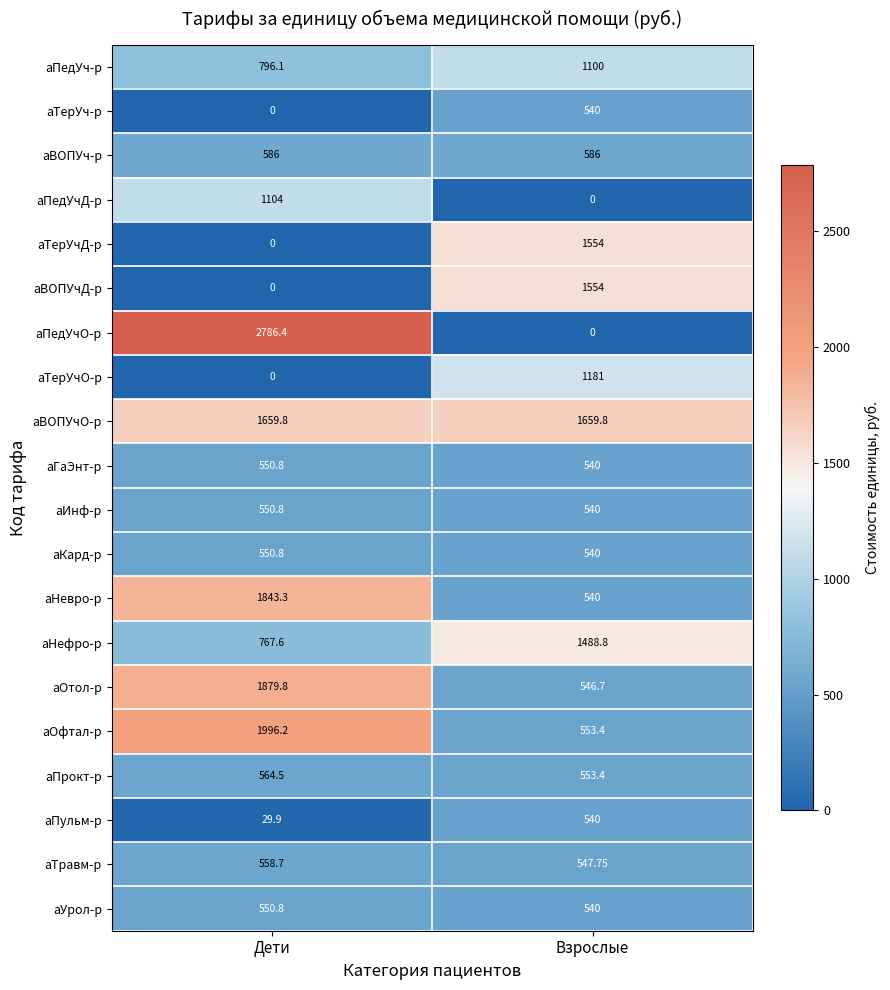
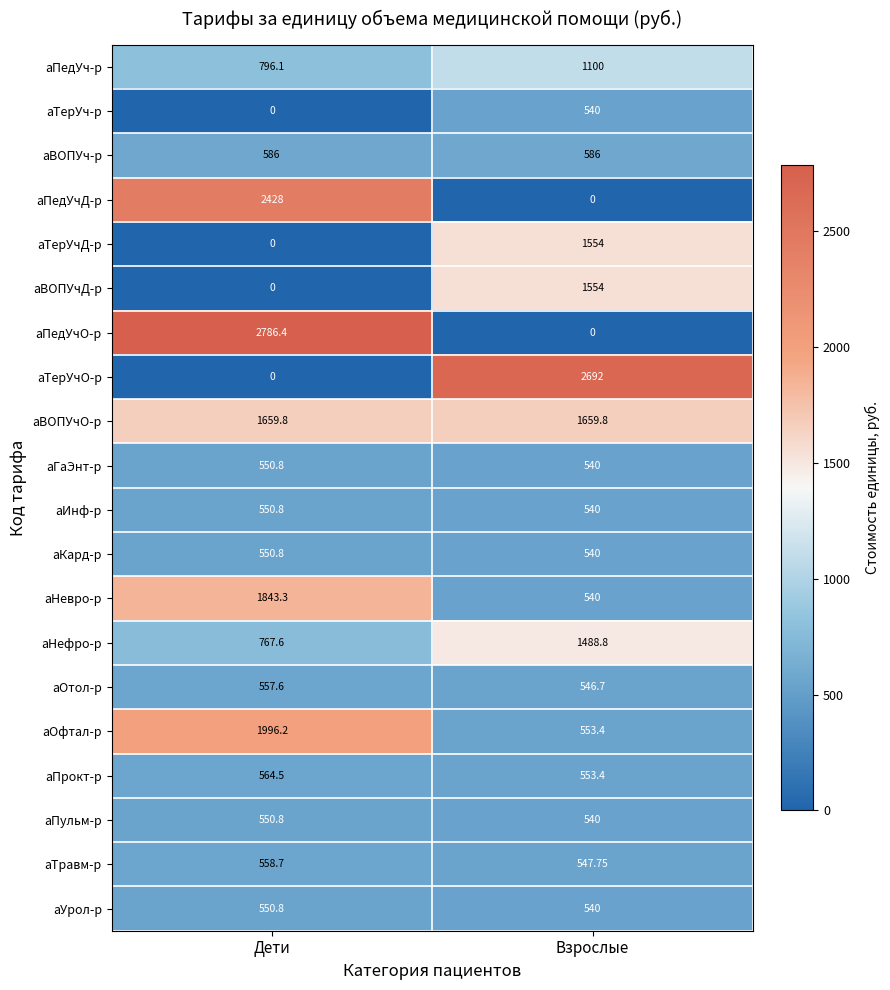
аПедУчД-р, Дети: 1104 -> 2428
аТерУчО-р, Взрослые: 1181 -> 2692
аОтол-р, Дети: 1879.8 -> 557.6
аПульм-р, Дети: 29.9 -> 550.8
